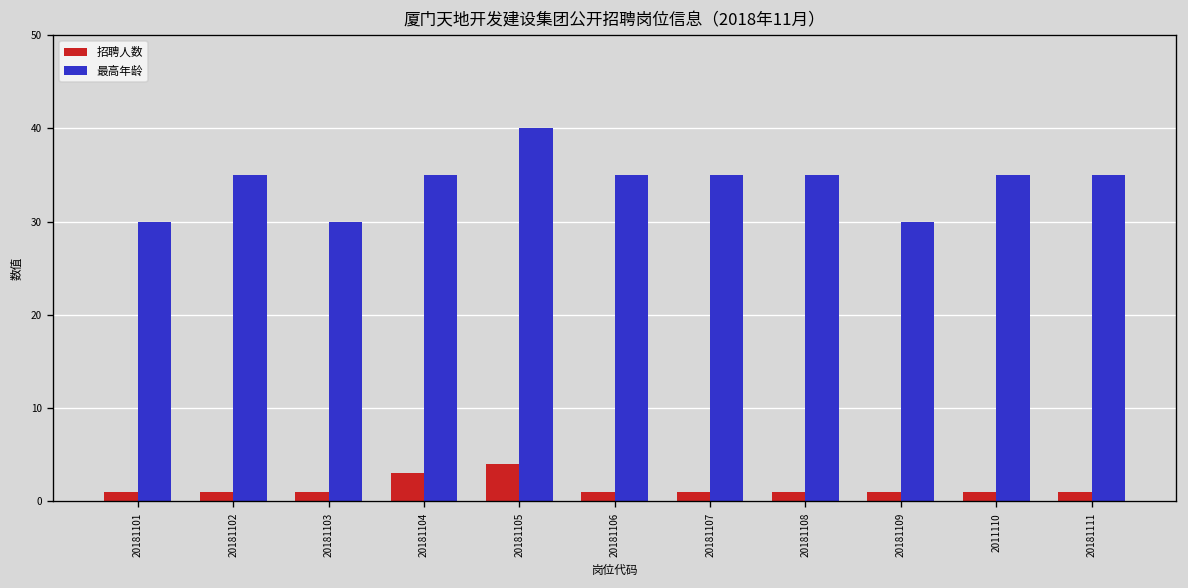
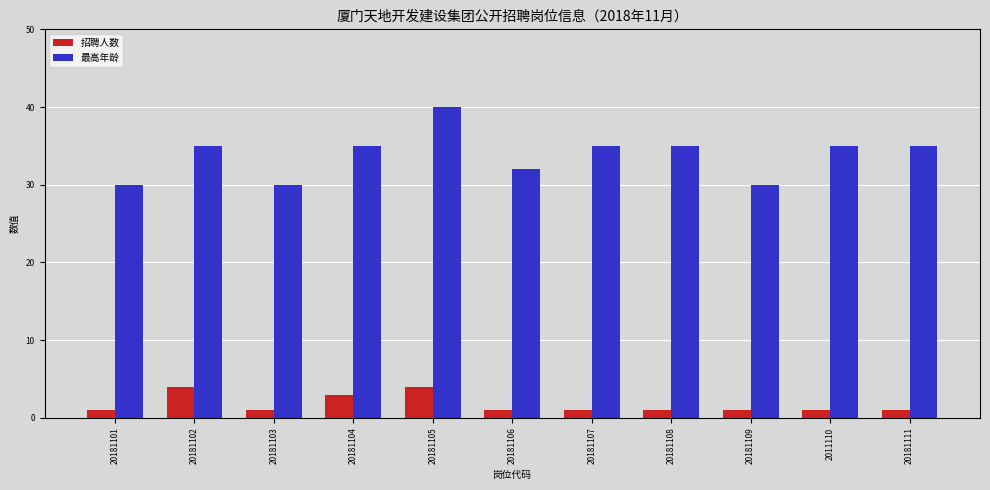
招聘人数, 20181102: 1 -> 4
最高年龄, 20181106: 35 -> 32
